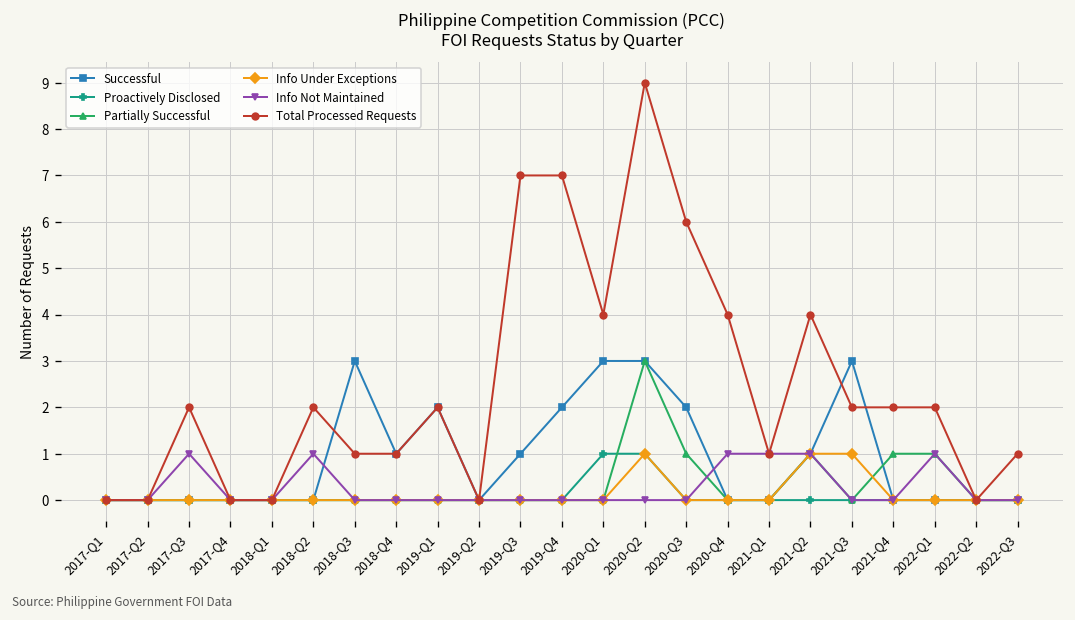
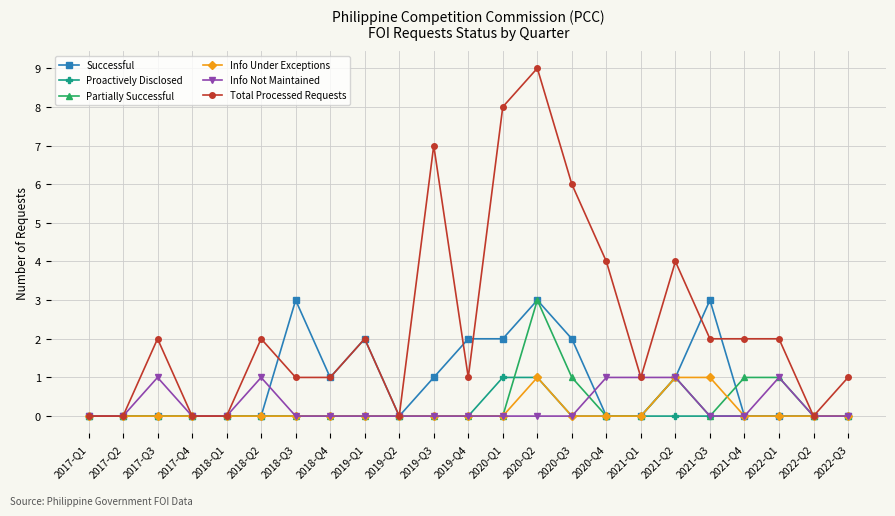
Total Processed Requests, 2019-Q4: 7 -> 1
Successful, 2020-Q1: 3 -> 2
Total Processed Requests, 2020-Q1: 4 -> 8
